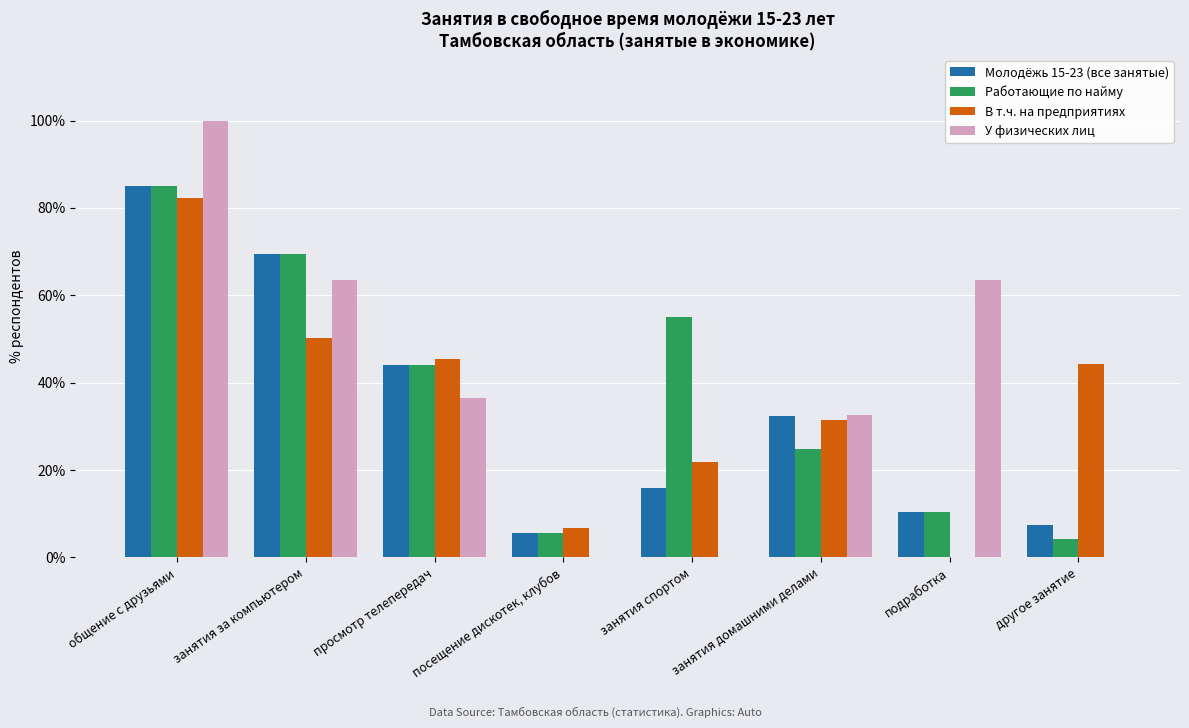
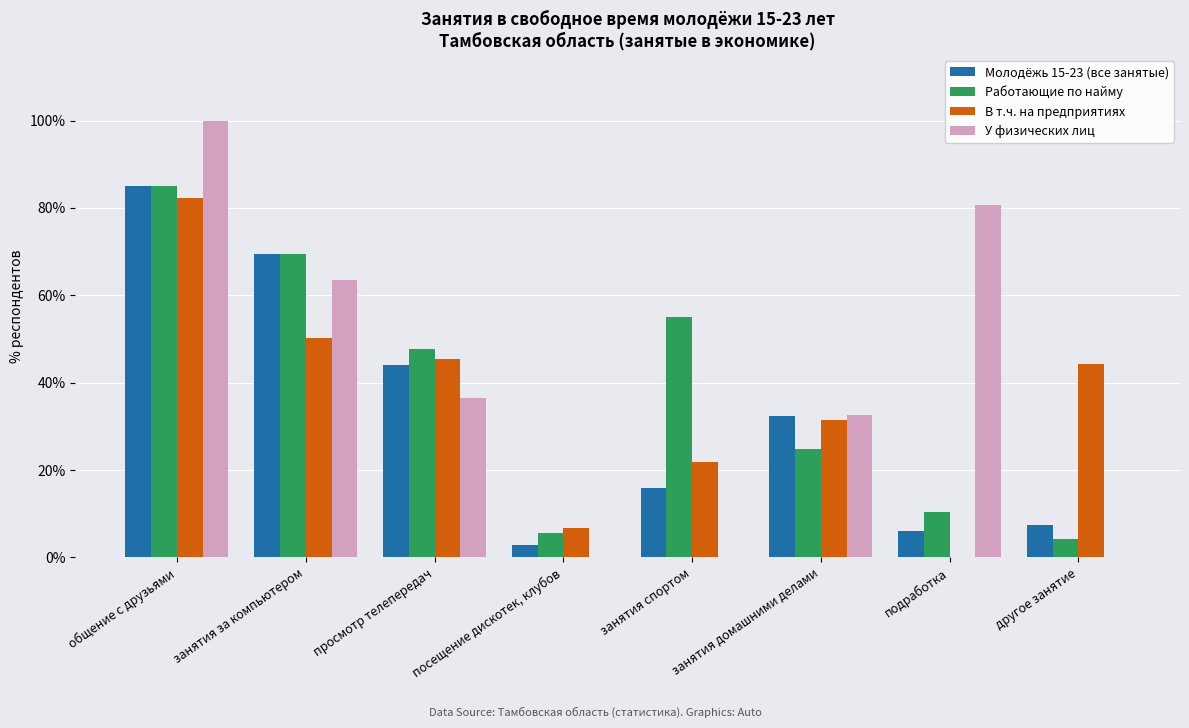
Работающие по найму, просмотр телепередач: 44% -> 48%
Молодёжь 15-23 (все занятые), посещение дискотек, клубов: 6% -> 3%
Молодёжь 15-23 (все занятые), подработка: 10% -> 6%
У физических лиц, подработка: 63% -> 81%
